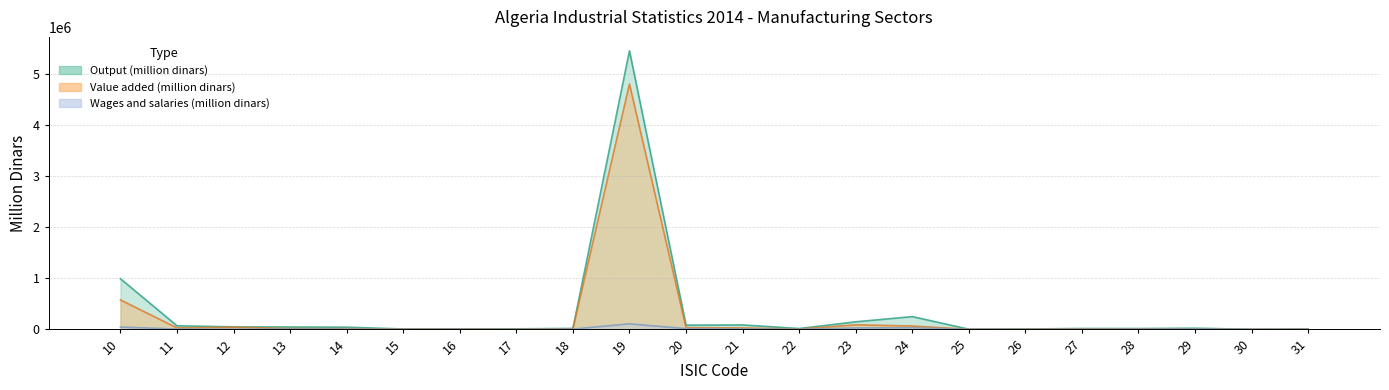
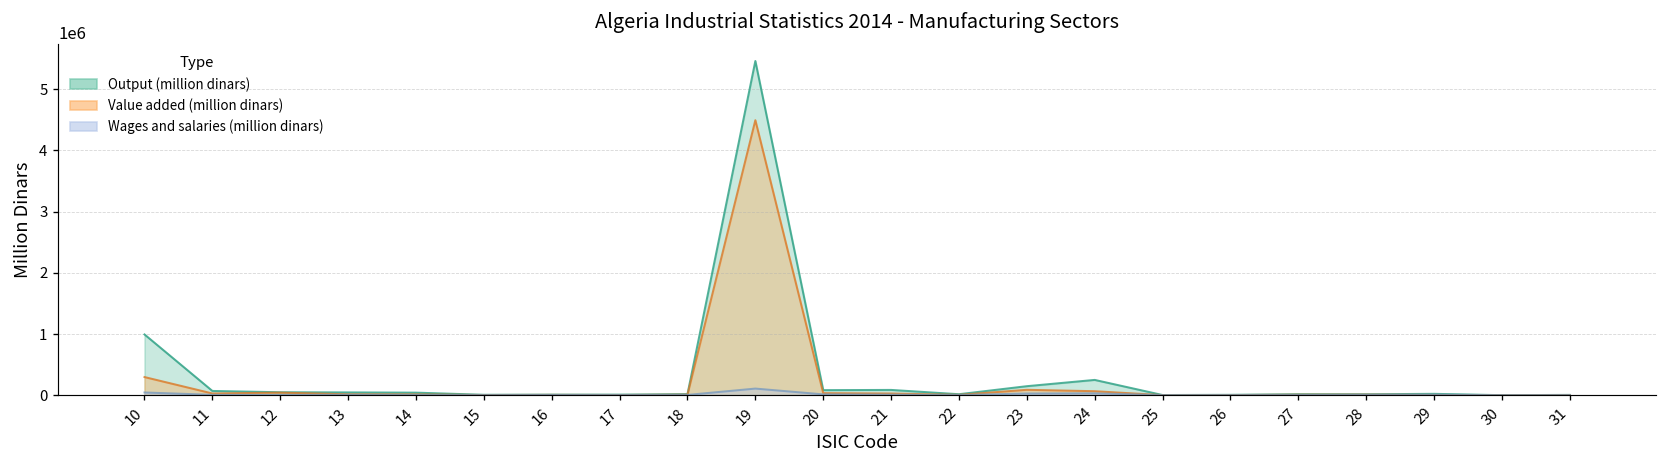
Value added (million dinars), 10: 600000 -> 300000
Value added (million dinars), 19: 4800000 -> 4500000
